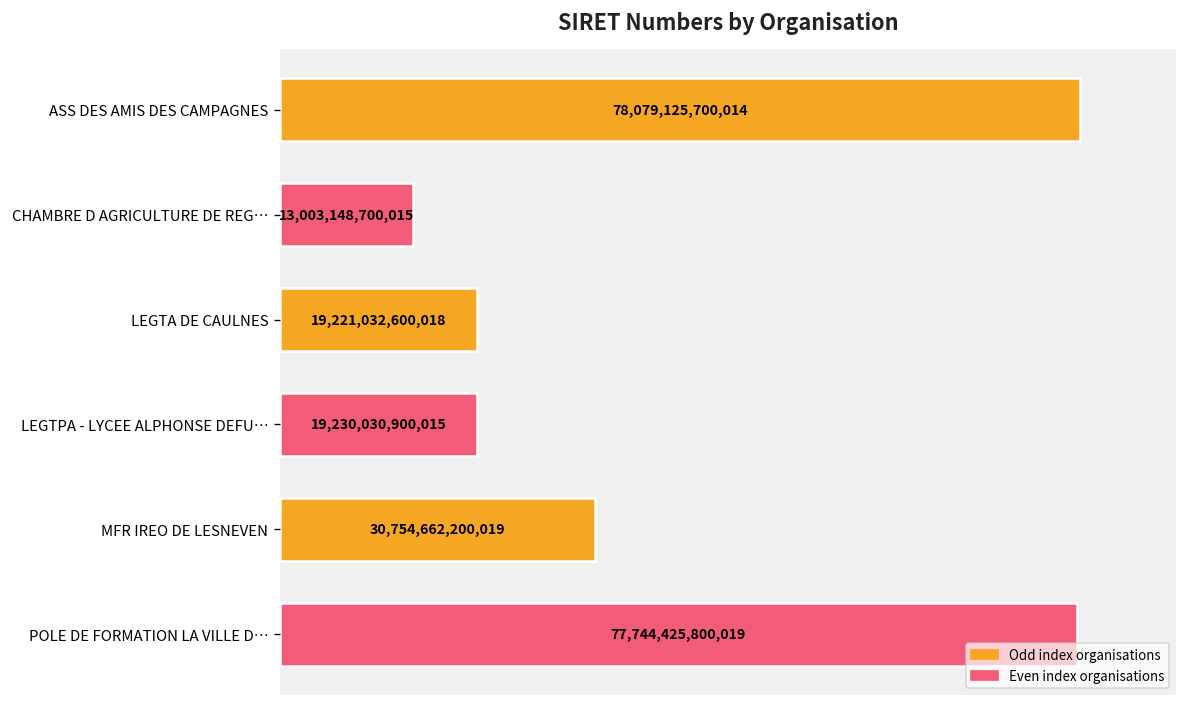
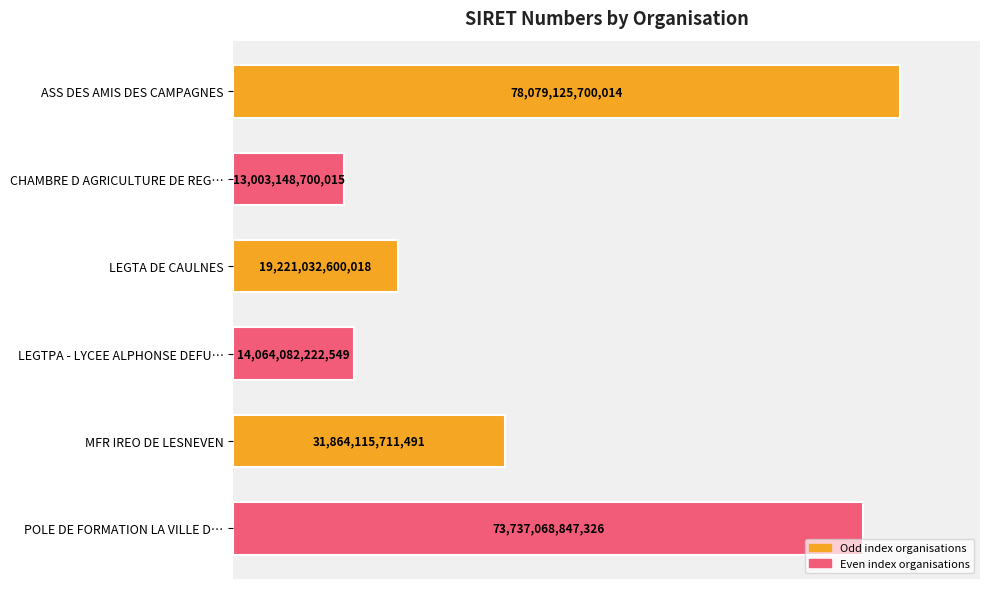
LEGTPA - LYCEE ALPHONSE DEFU…: 19,230,030,900,015 -> 14,064,082,222,549
MFR IREO DE LESNEVEN: 30,754,662,200,019 -> 31,864,115,711,491
POLE DE FORMATION LA VILLE D…: 77,744,425,800,019 -> 73,737,068,847,326
